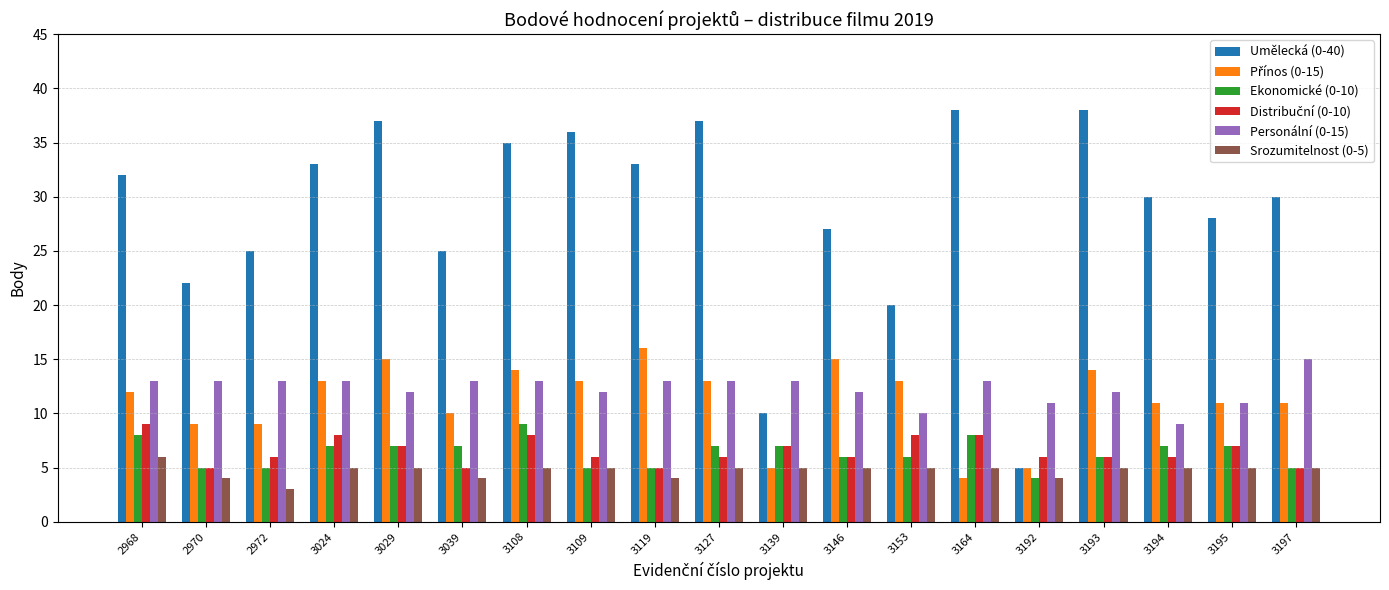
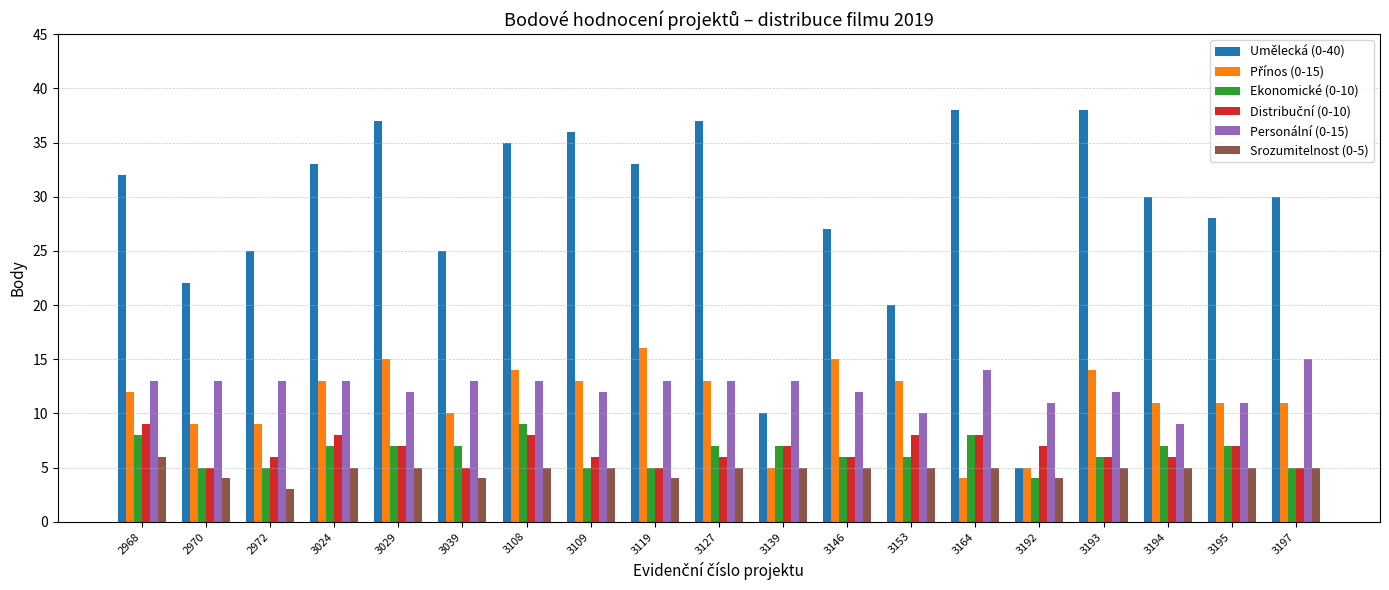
Personální (0-15), 3164: 13 -> 14
Distribuční (0-10), 3192: 6 -> 7
